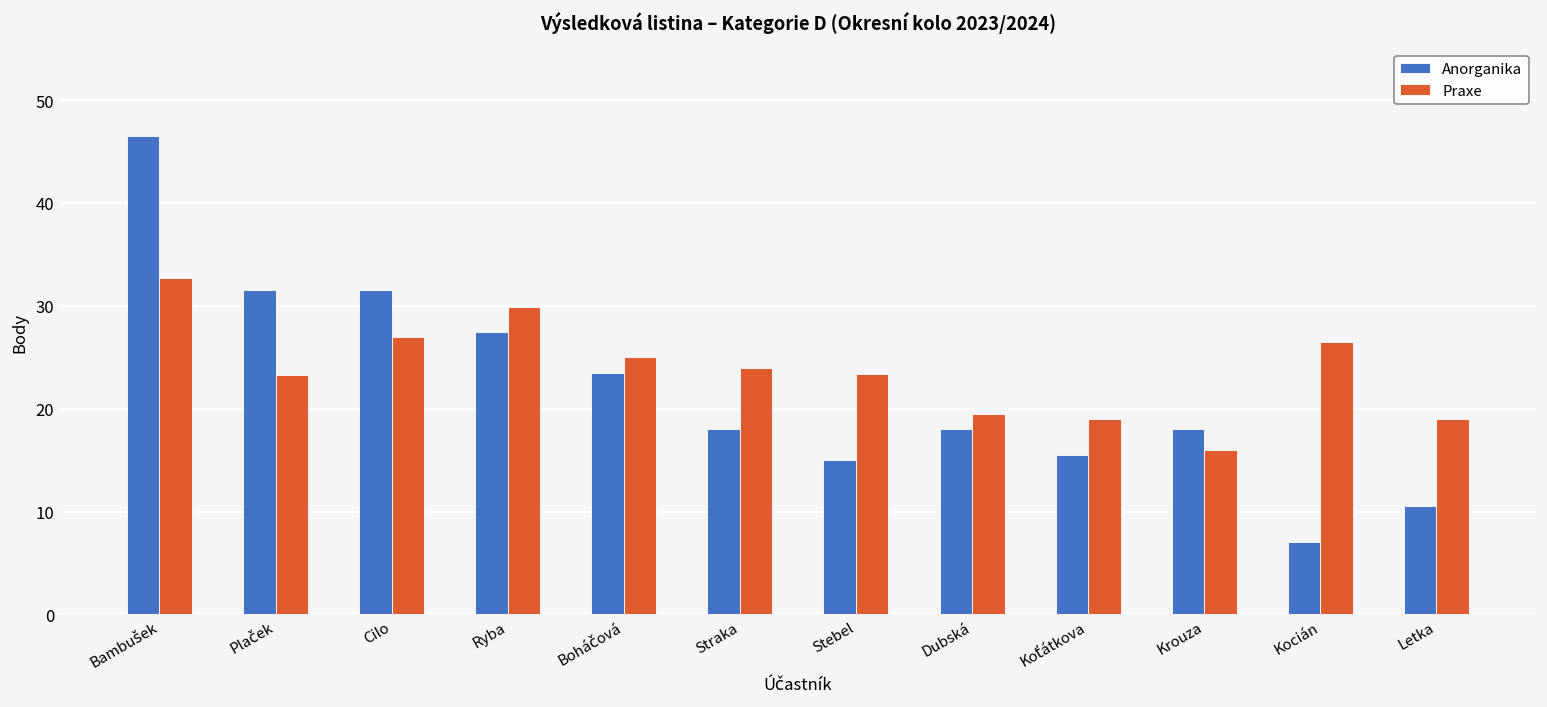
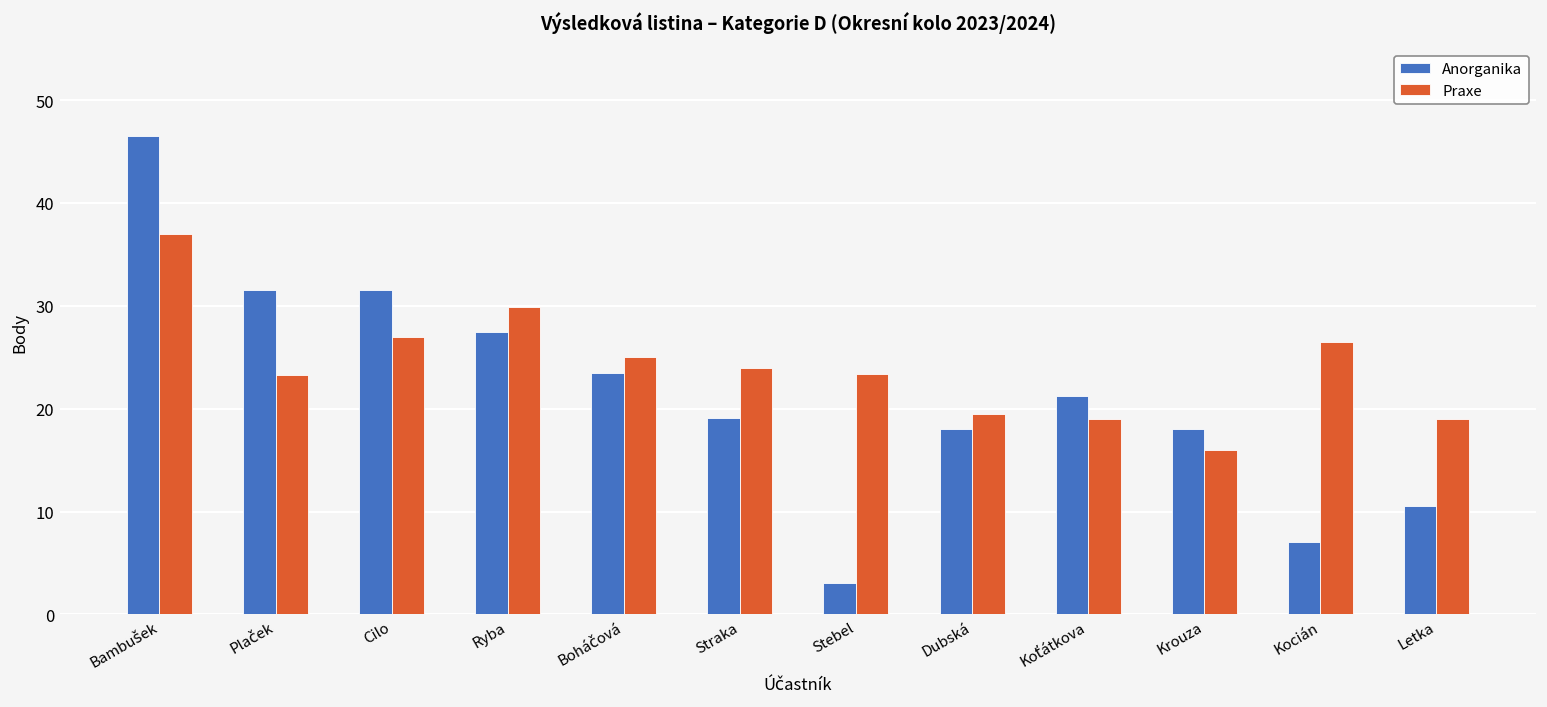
Praxe, Bambušek: 33 -> 37
Anorganika, Straka: 18 -> 19
Anorganika, Stebel: 15 -> 3
Anorganika, Koťátkova: 16 -> 21
